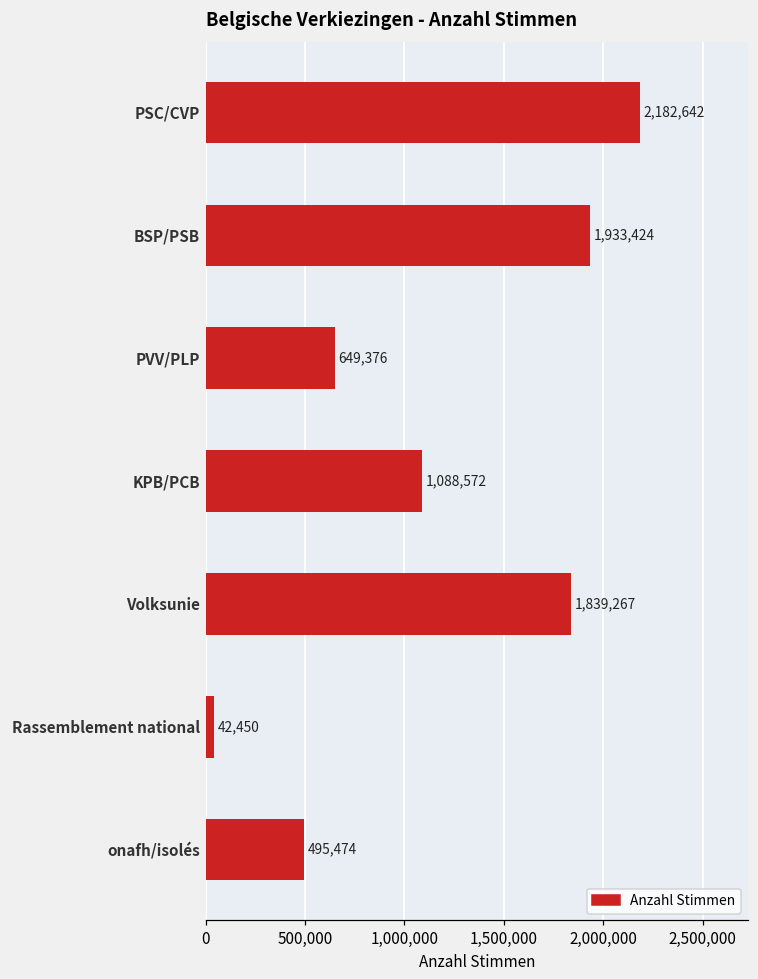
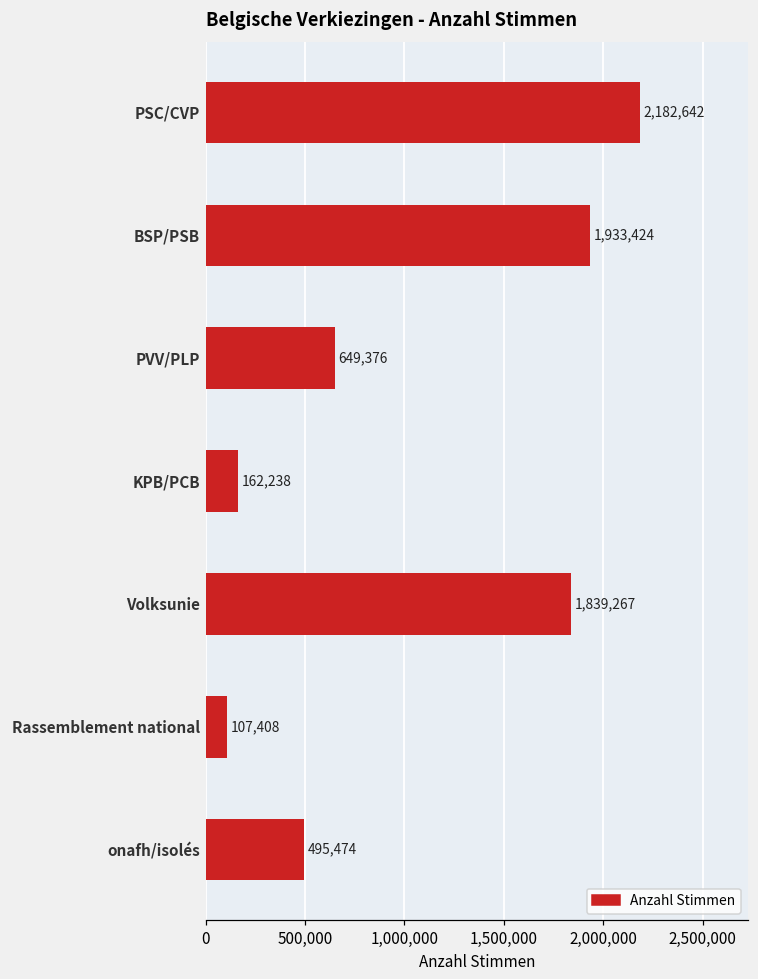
KPB/PCB: 1,088,572 -> 162,238
Rassemblement national: 42,450 -> 107,408
